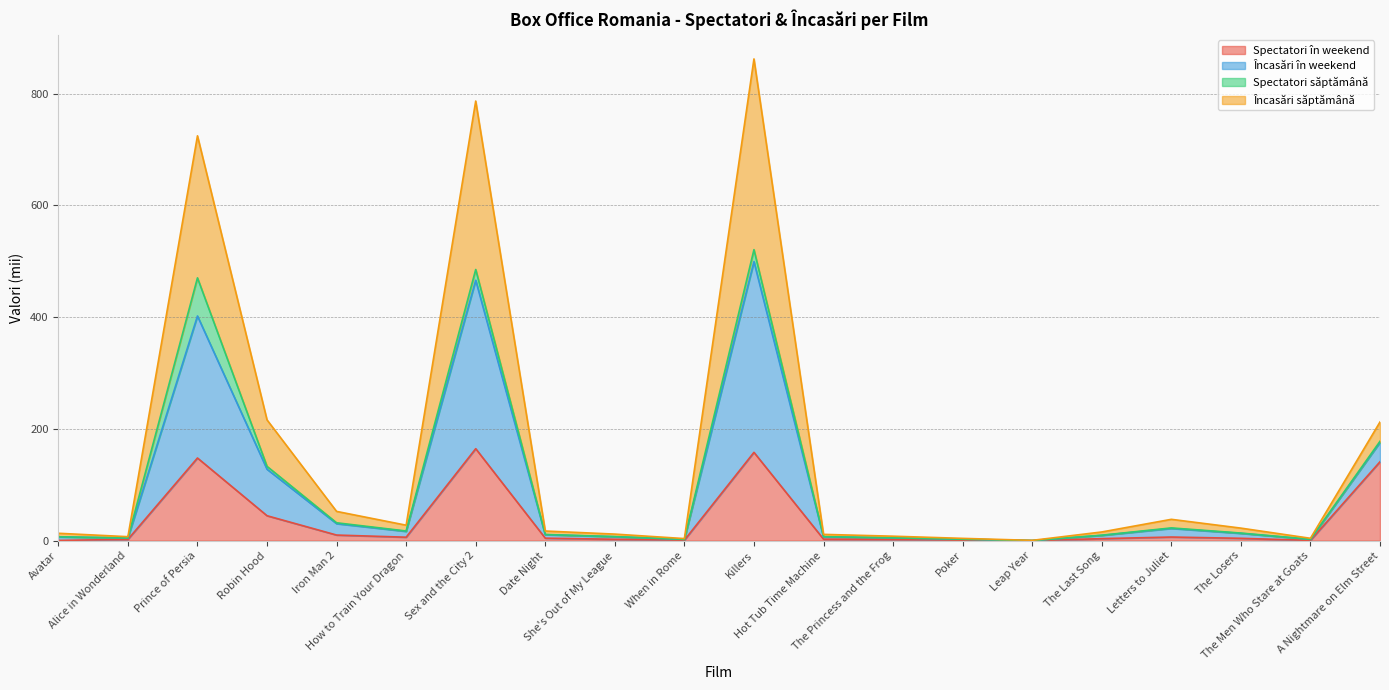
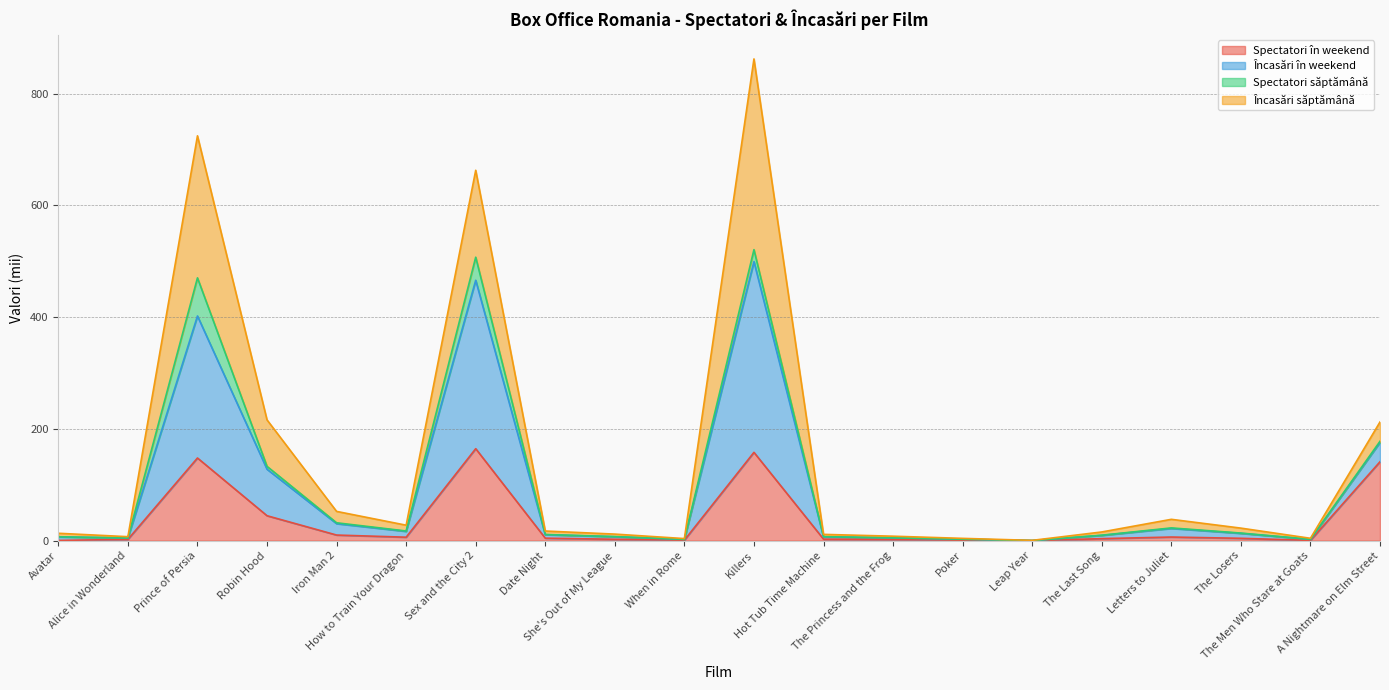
Spectatori săptămână, Sex and the City 2: 20 -> 40
Încasări săptămână, Sex and the City 2: 300 -> 160
